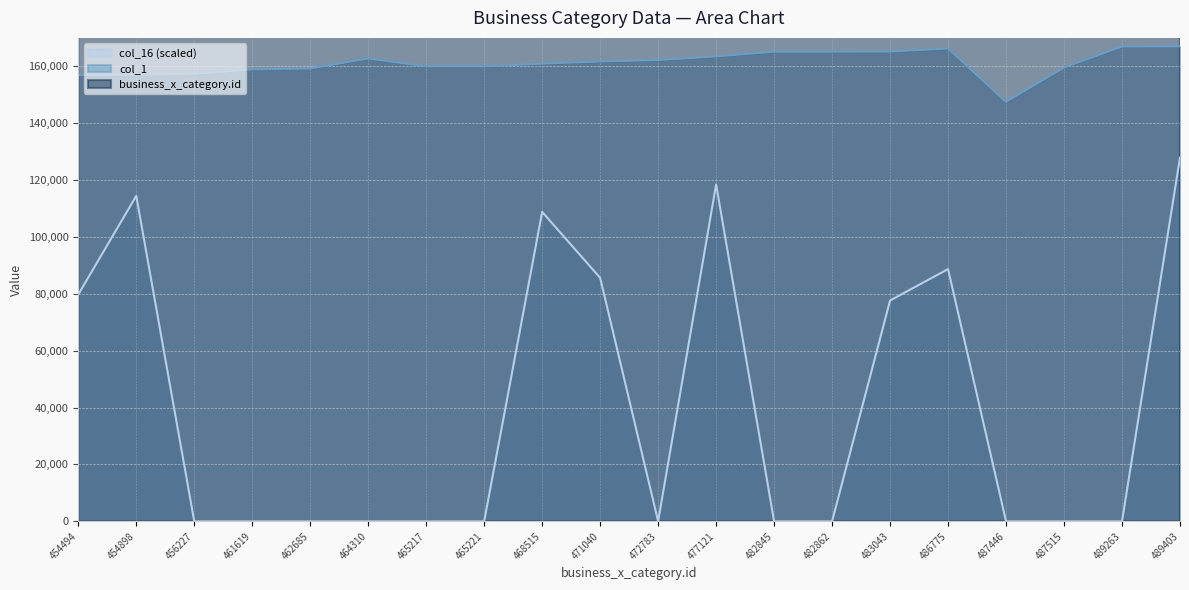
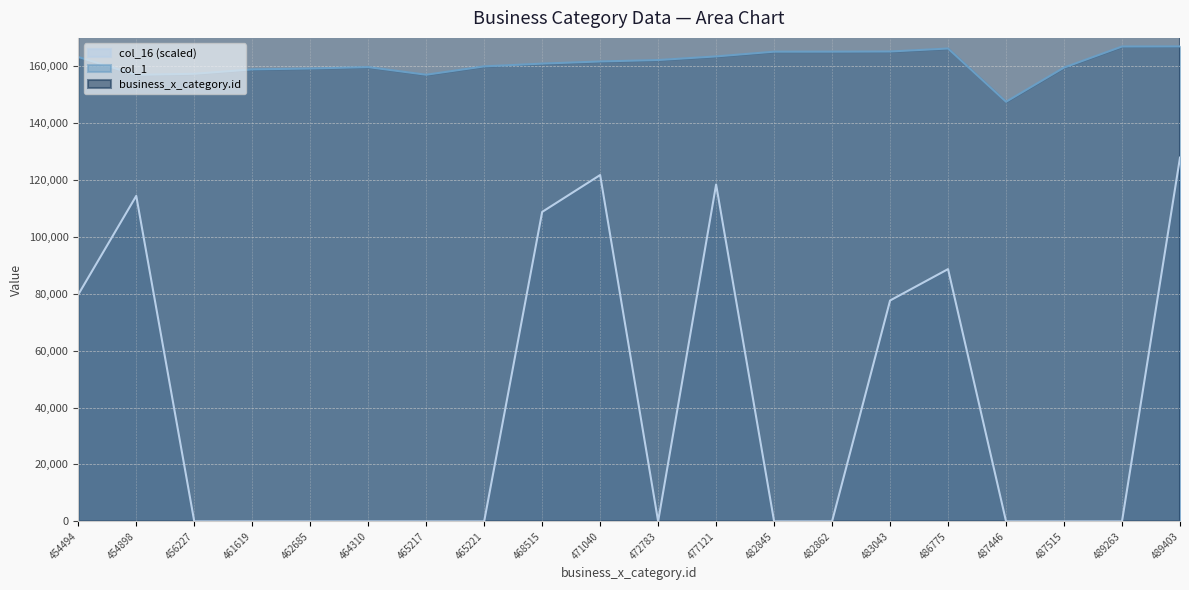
col_1, 454494: 157,000 -> 163,000
col_1, 464310: 163,000 -> 160,000
col_1, 465217: 160,000 -> 157,000
col_16 (scaled), 471040: 86,000 -> 122,000
